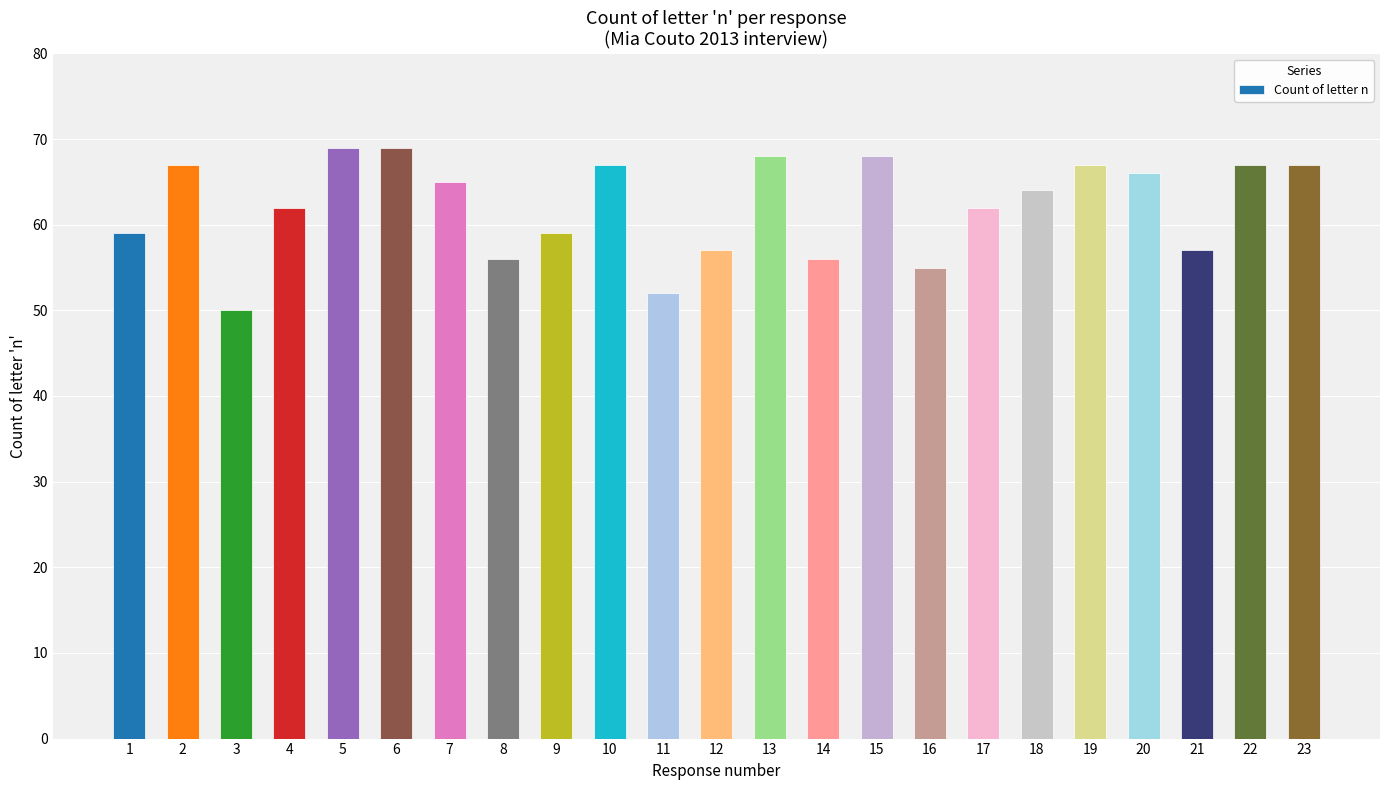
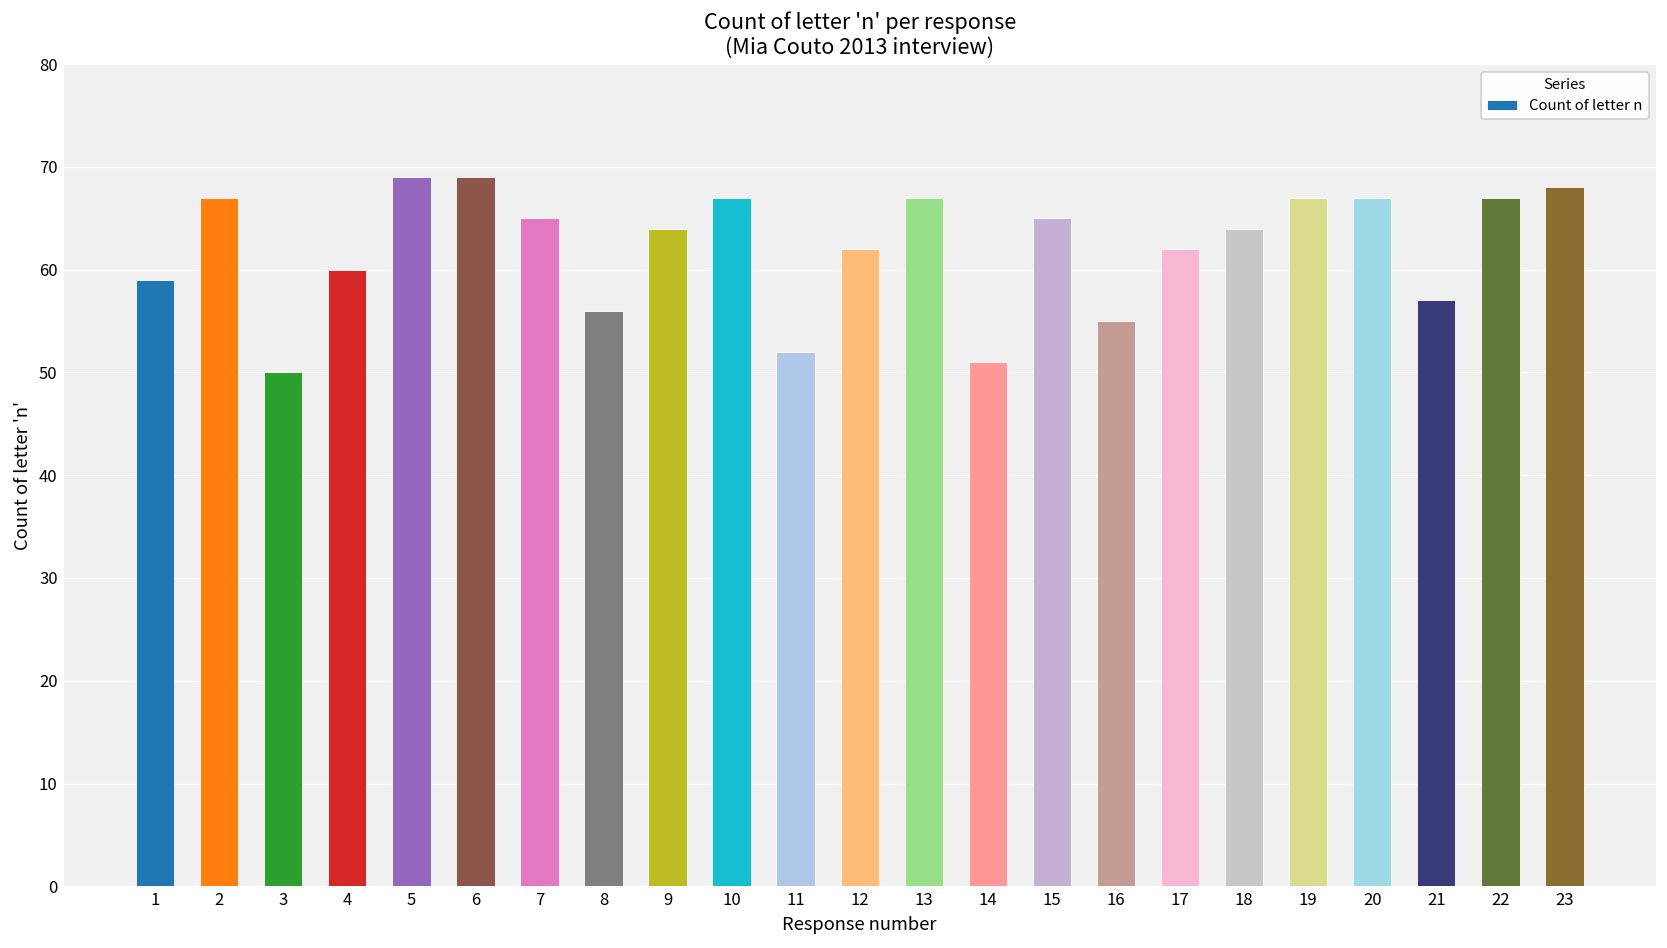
4: 62 -> 60
9: 59 -> 64
12: 57 -> 62
13: 68 -> 67
14: 56 -> 51
15: 68 -> 65
20: 66 -> 67
23: 67 -> 68
